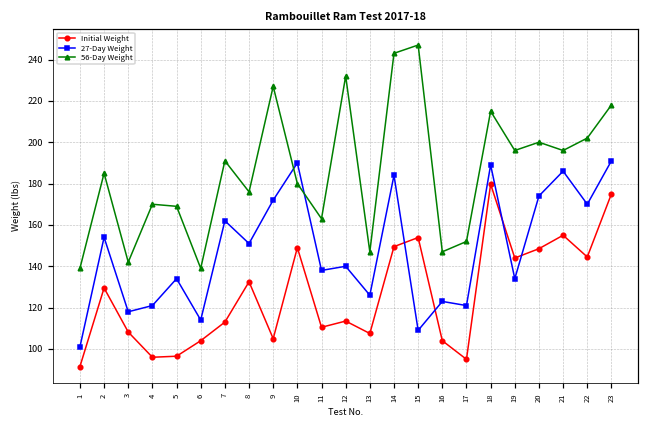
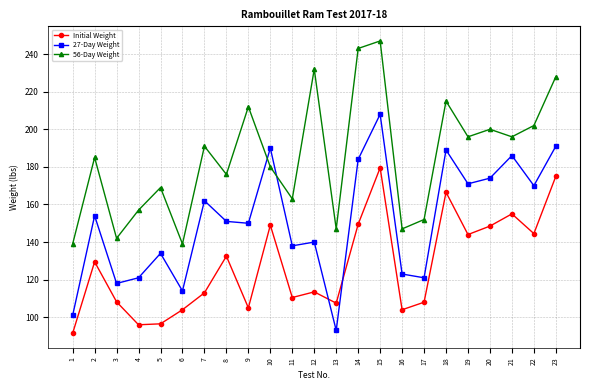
56-Day Weight, 4: 170 -> 157
27-Day Weight, 9: 172 -> 150
56-Day Weight, 9: 227 -> 212
27-Day Weight, 13: 126 -> 93
Initial Weight, 15: 154 -> 180
27-Day Weight, 15: 109 -> 208
Initial Weight, 17: 95 -> 108
Initial Weight, 18: 180 -> 167
27-Day Weight, 19: 134 -> 171
56-Day Weight, 23: 218 -> 228
